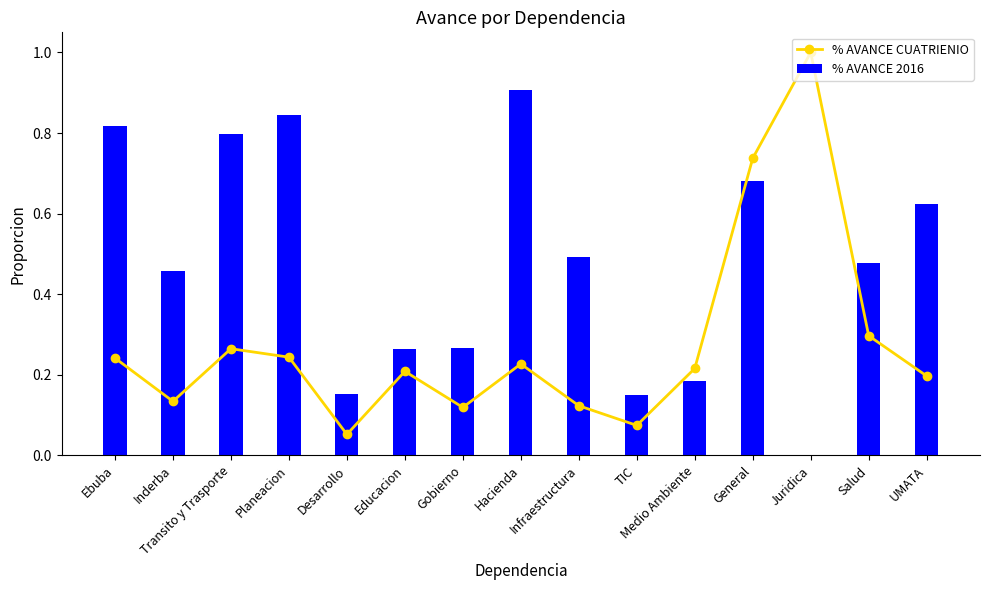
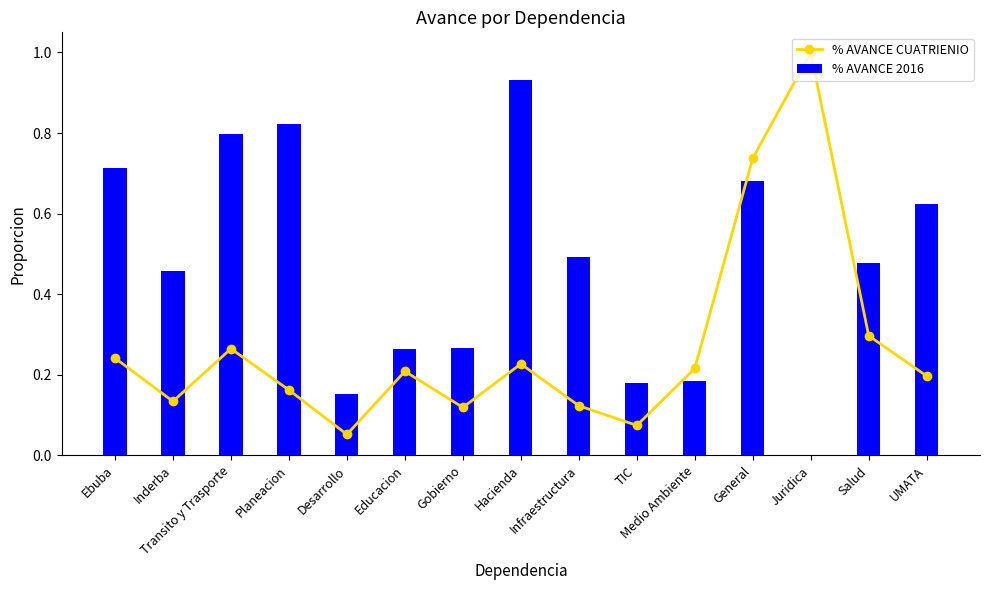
% AVANCE 2016, Ebuba: 0.82 -> 0.71
% AVANCE CUATRIENIO, Planeacion: 0.24 -> 0.16
% AVANCE 2016, Planeacion: 0.85 -> 0.82
% AVANCE 2016, Hacienda: 0.91 -> 0.93
% AVANCE 2016, TIC: 0.15 -> 0.18
